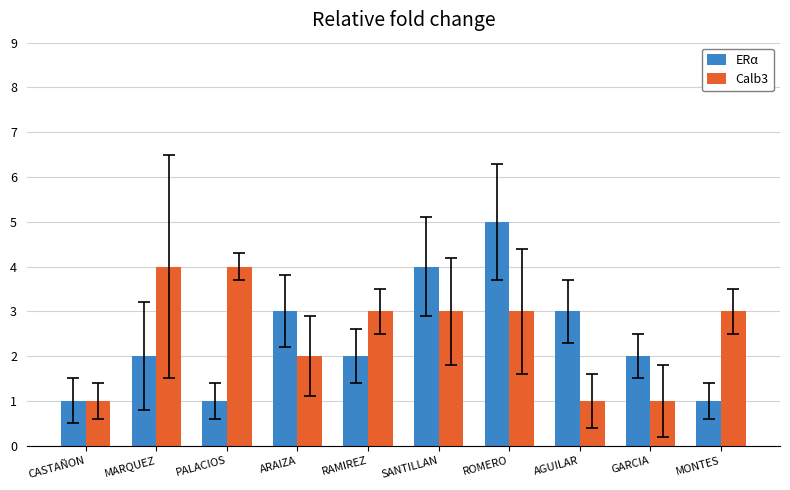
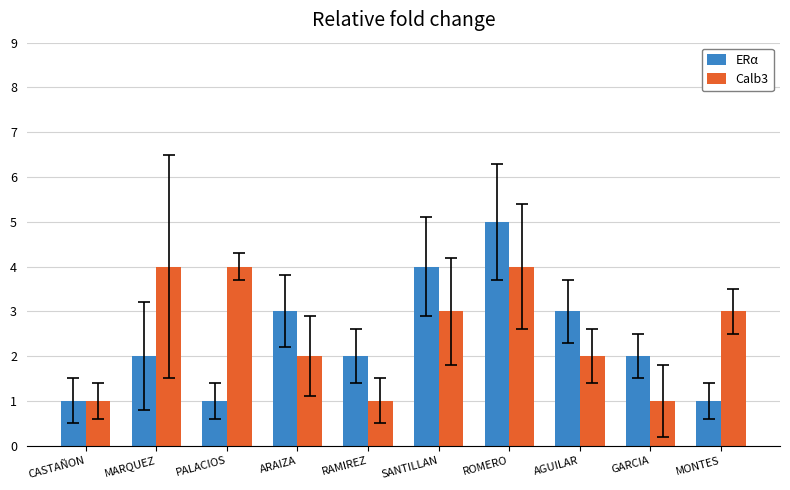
Calb3, RAMIREZ: 3 -> 1
Calb3, ROMERO: 3 -> 4
Calb3, AGUILAR: 1 -> 2
